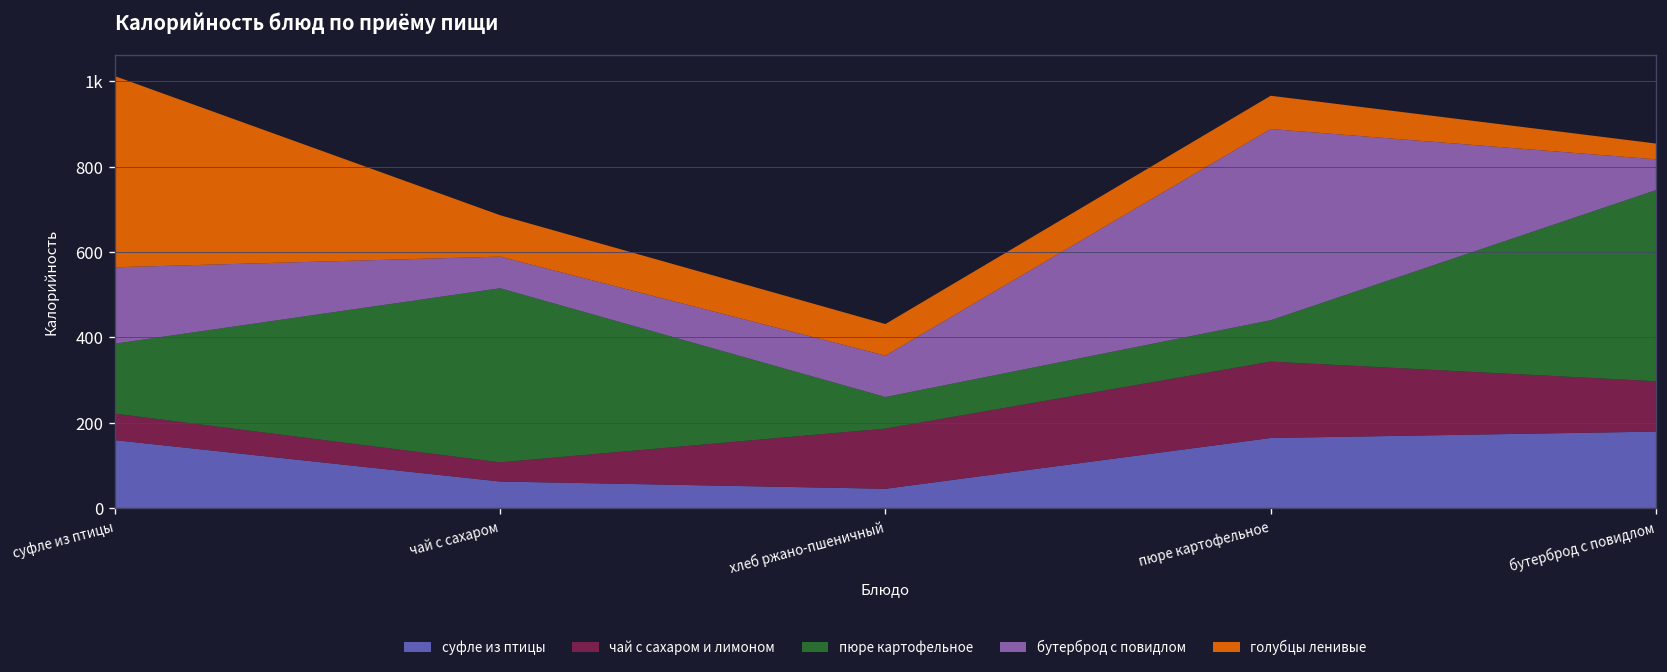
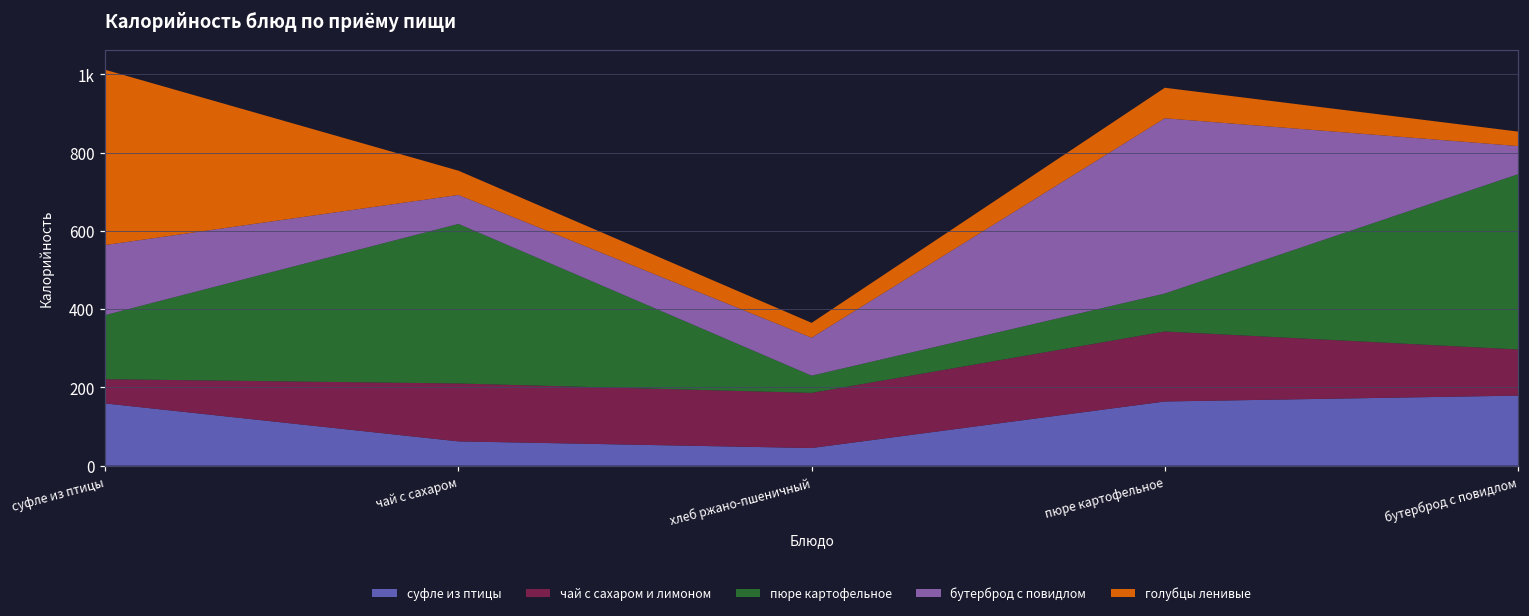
чай с сахаром и лимоном, чай с сахаром: 50 -> 150
голубцы ленивые, чай с сахаром: 100 -> 60
пюре картофельное, хлеб ржано-пшеничный: 70 -> 40
голубцы ленивые, хлеб ржано-пшеничный: 70 -> 40
